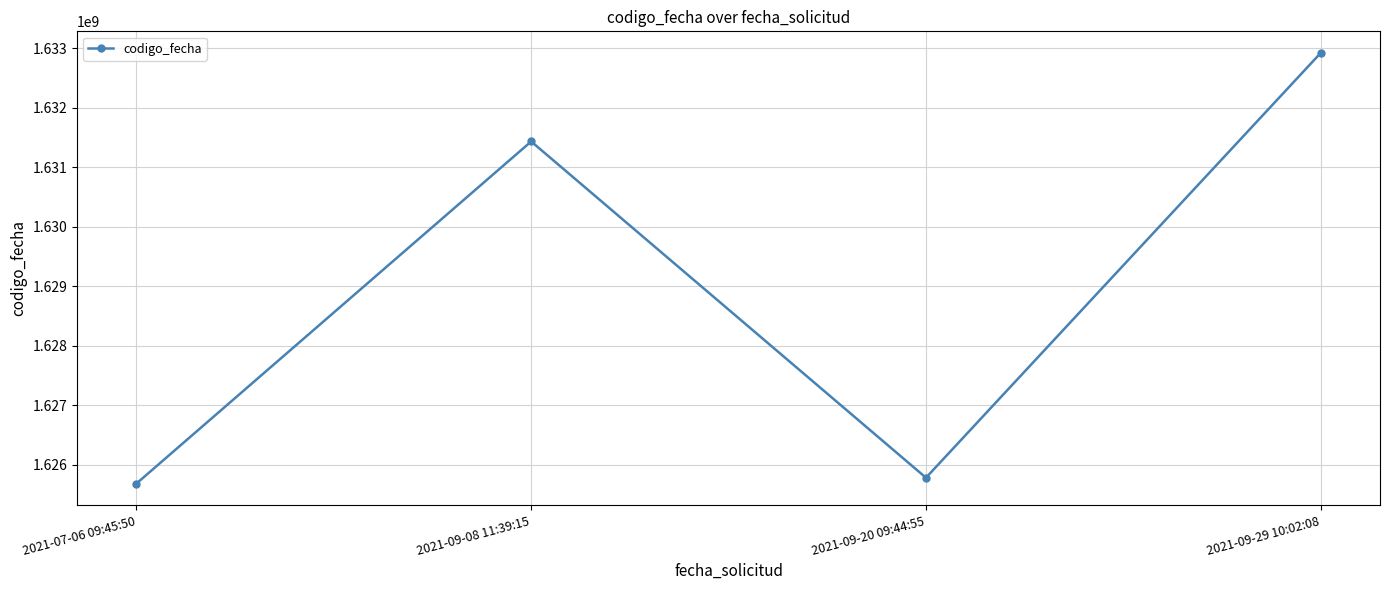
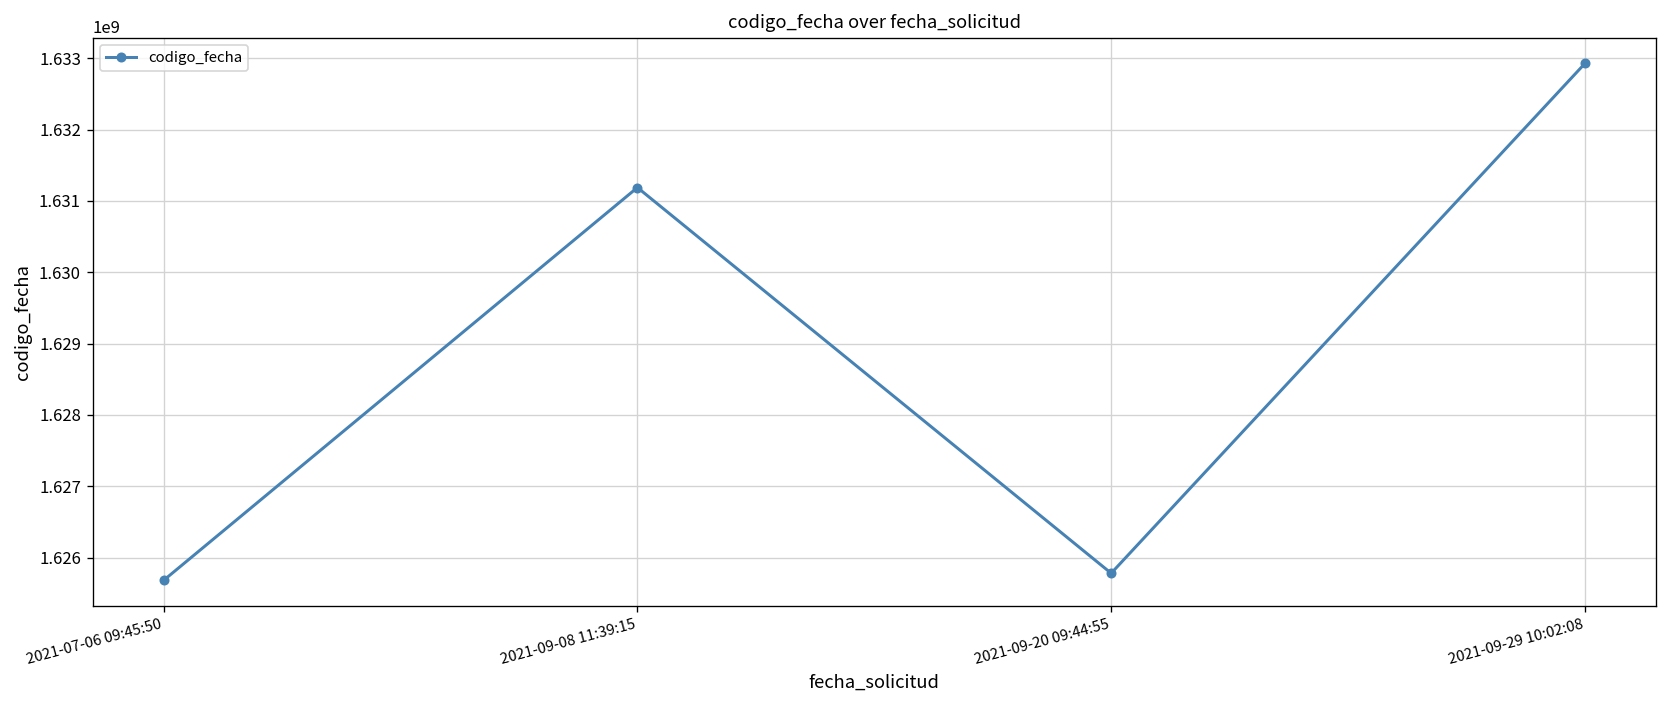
2021-09-08 11:39:15: 1631400000 -> 1631200000
